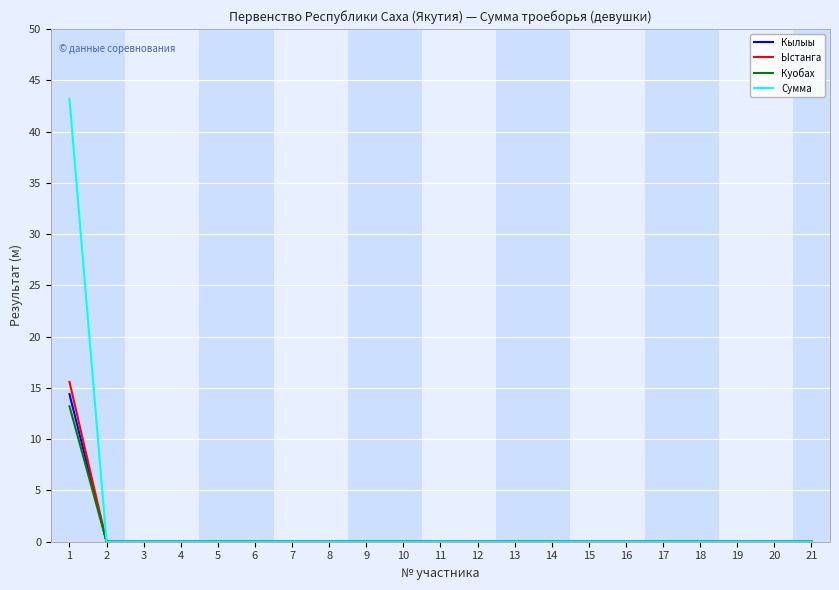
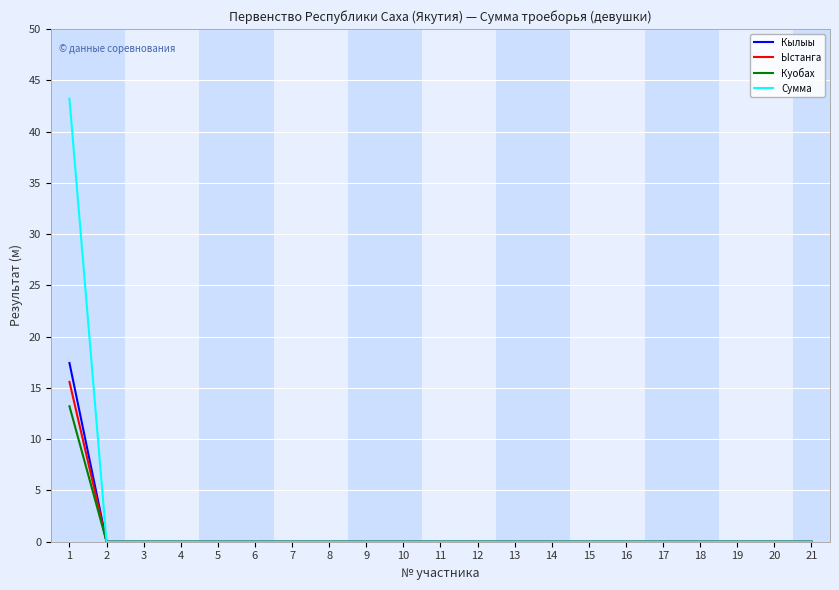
Кылыы, 1: 14.4 -> 17.4
